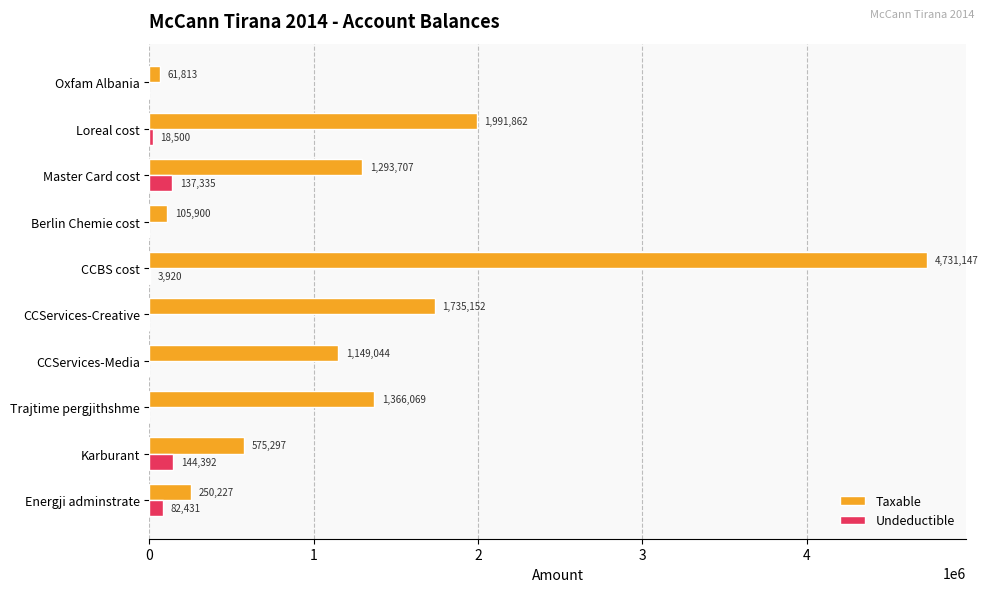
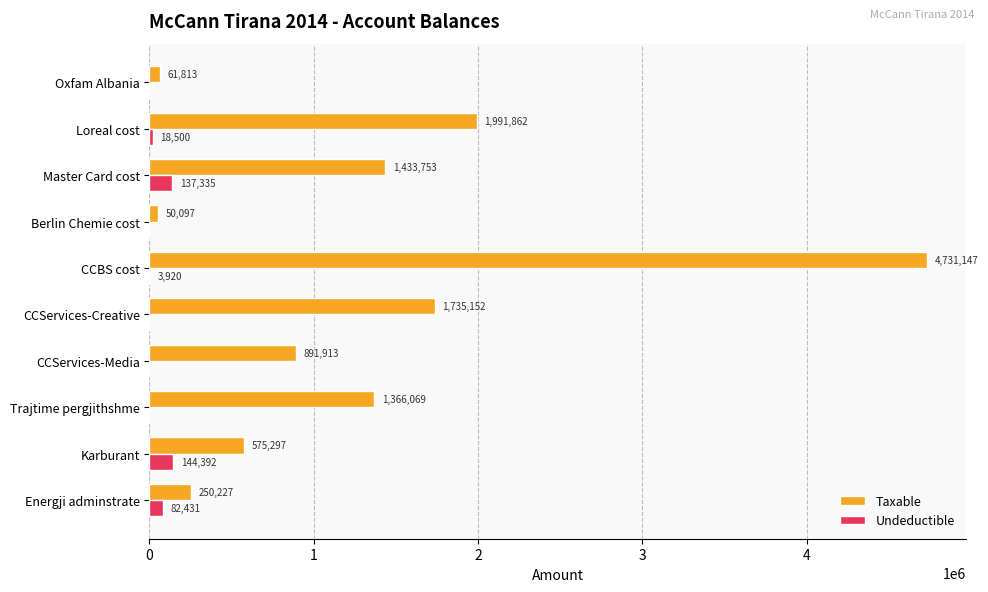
Taxable, Master Card cost: 1,293,707 -> 1,433,753
Taxable, Berlin Chemie cost: 105,900 -> 50,097
Taxable, CCServices-Media: 1,149,044 -> 891,913
